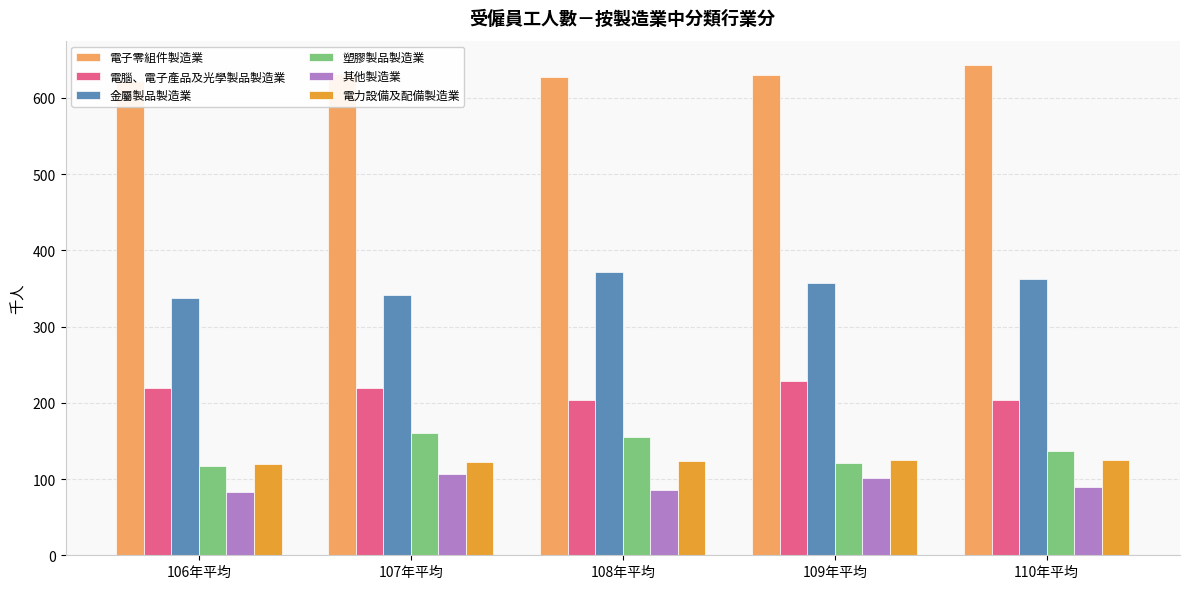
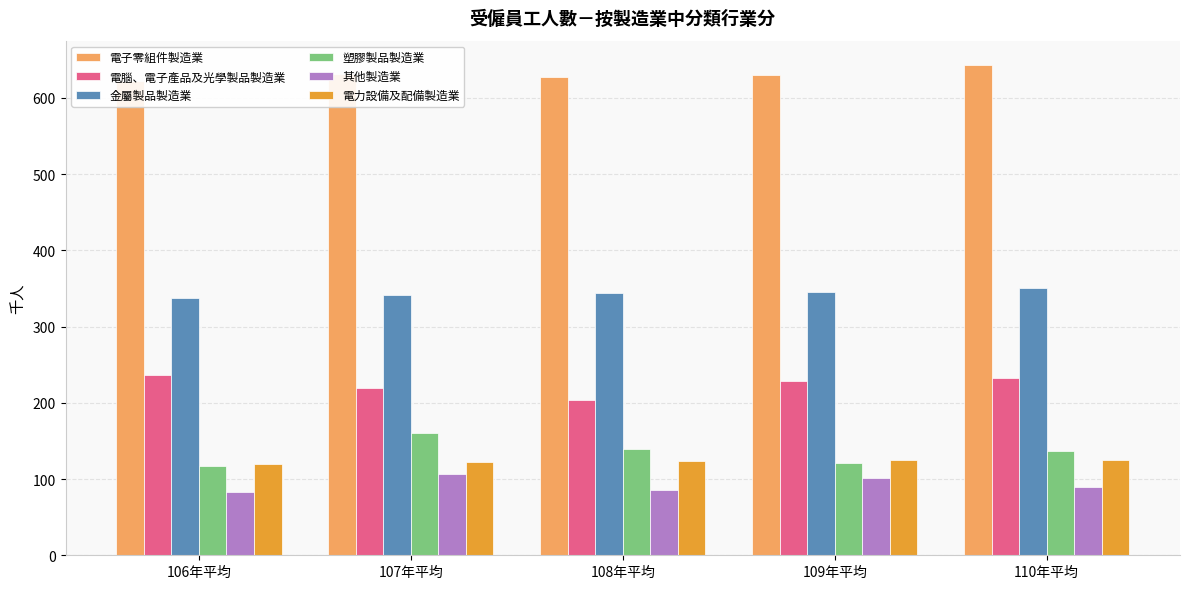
電腦、電子產品及光學製品製造業, 106年平均: 220 -> 240
金屬製品製造業, 108年平均: 370 -> 340
塑膠製品製造業, 108年平均: 160 -> 140
金屬製品製造業, 109年平均: 360 -> 350
電腦、電子產品及光學製品製造業, 110年平均: 200 -> 230
金屬製品製造業, 110年平均: 360 -> 350
